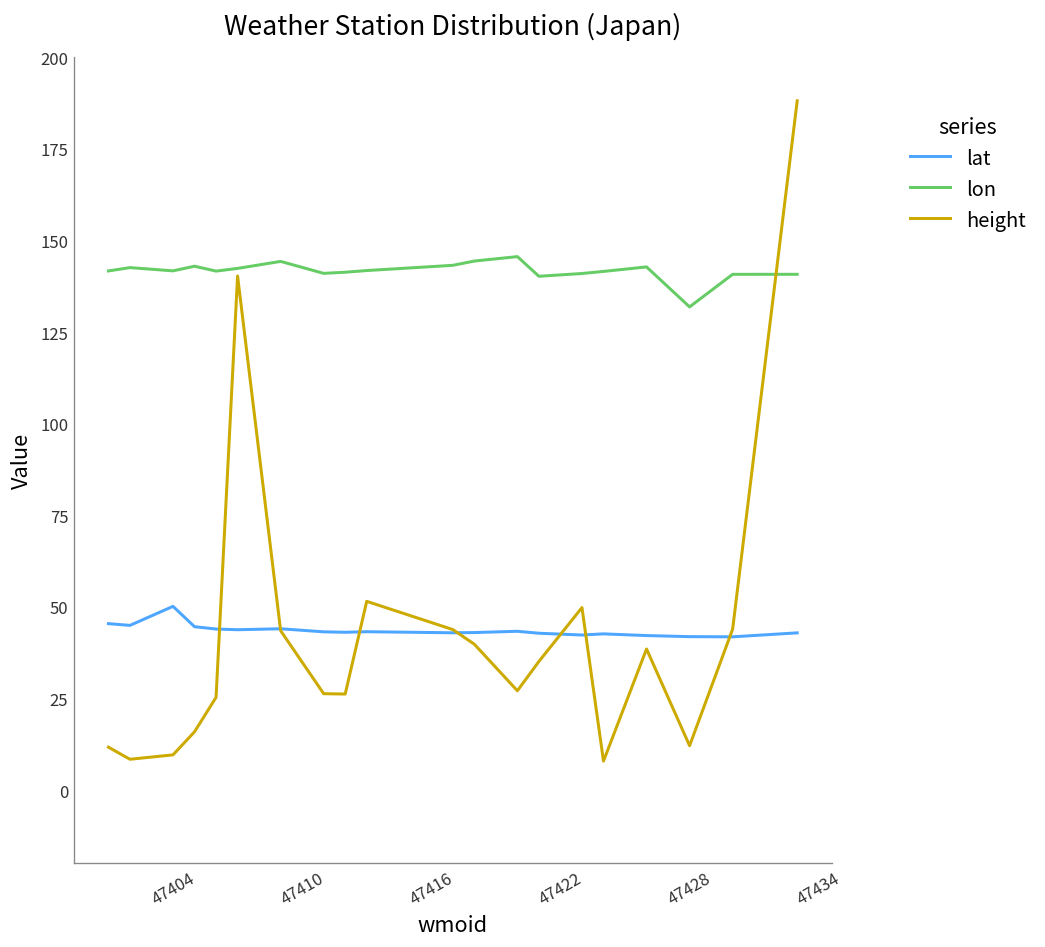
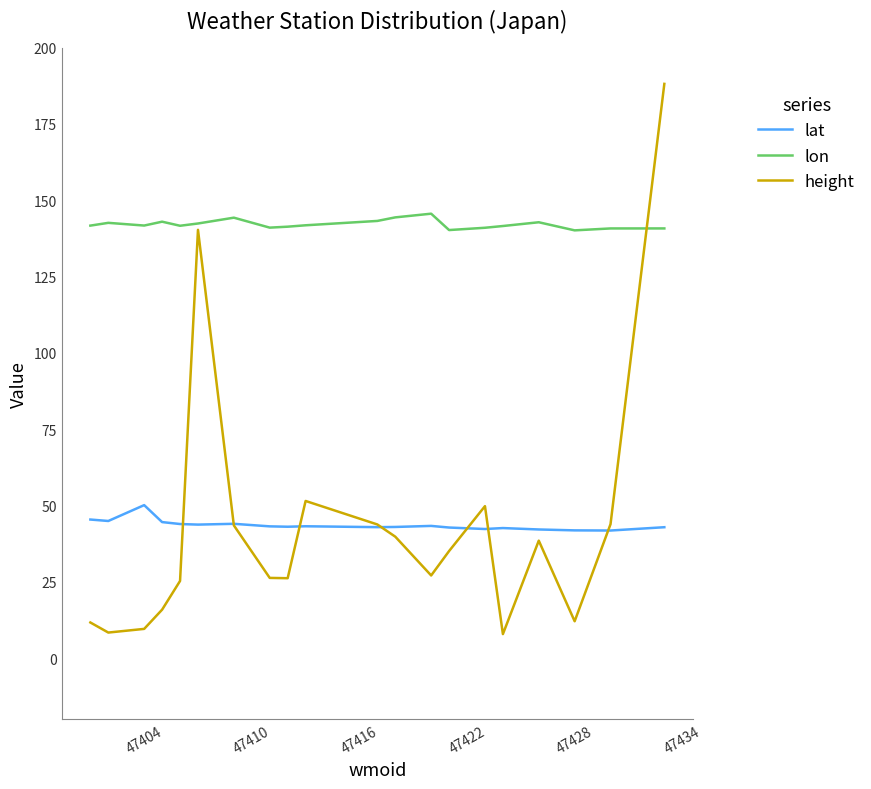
lon, 47428: 132 -> 140
